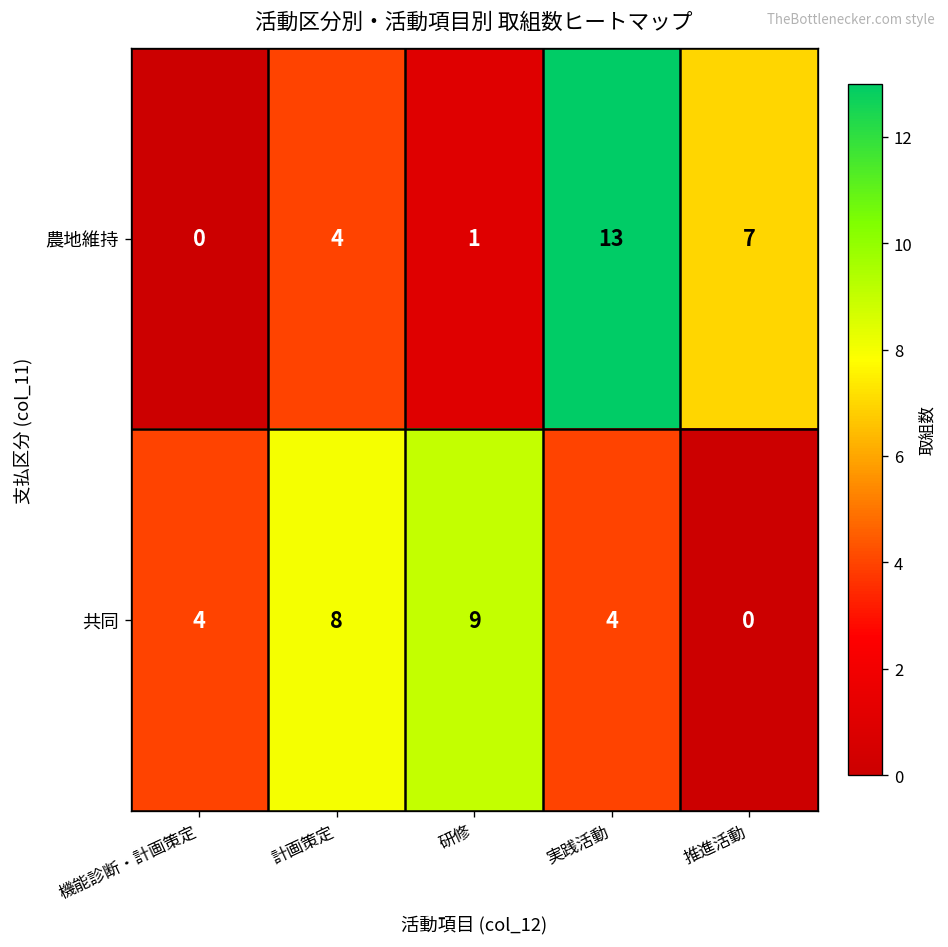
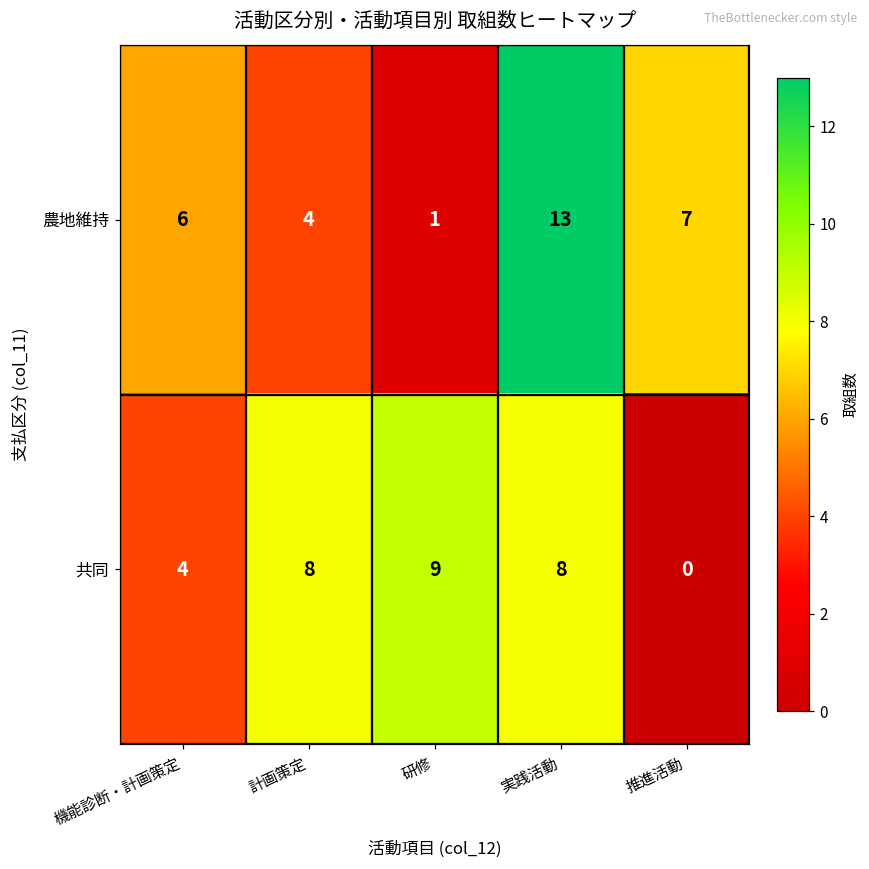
農地維持, 機能診断・計画策定: 0 -> 6
共同, 実践活動: 4 -> 8
